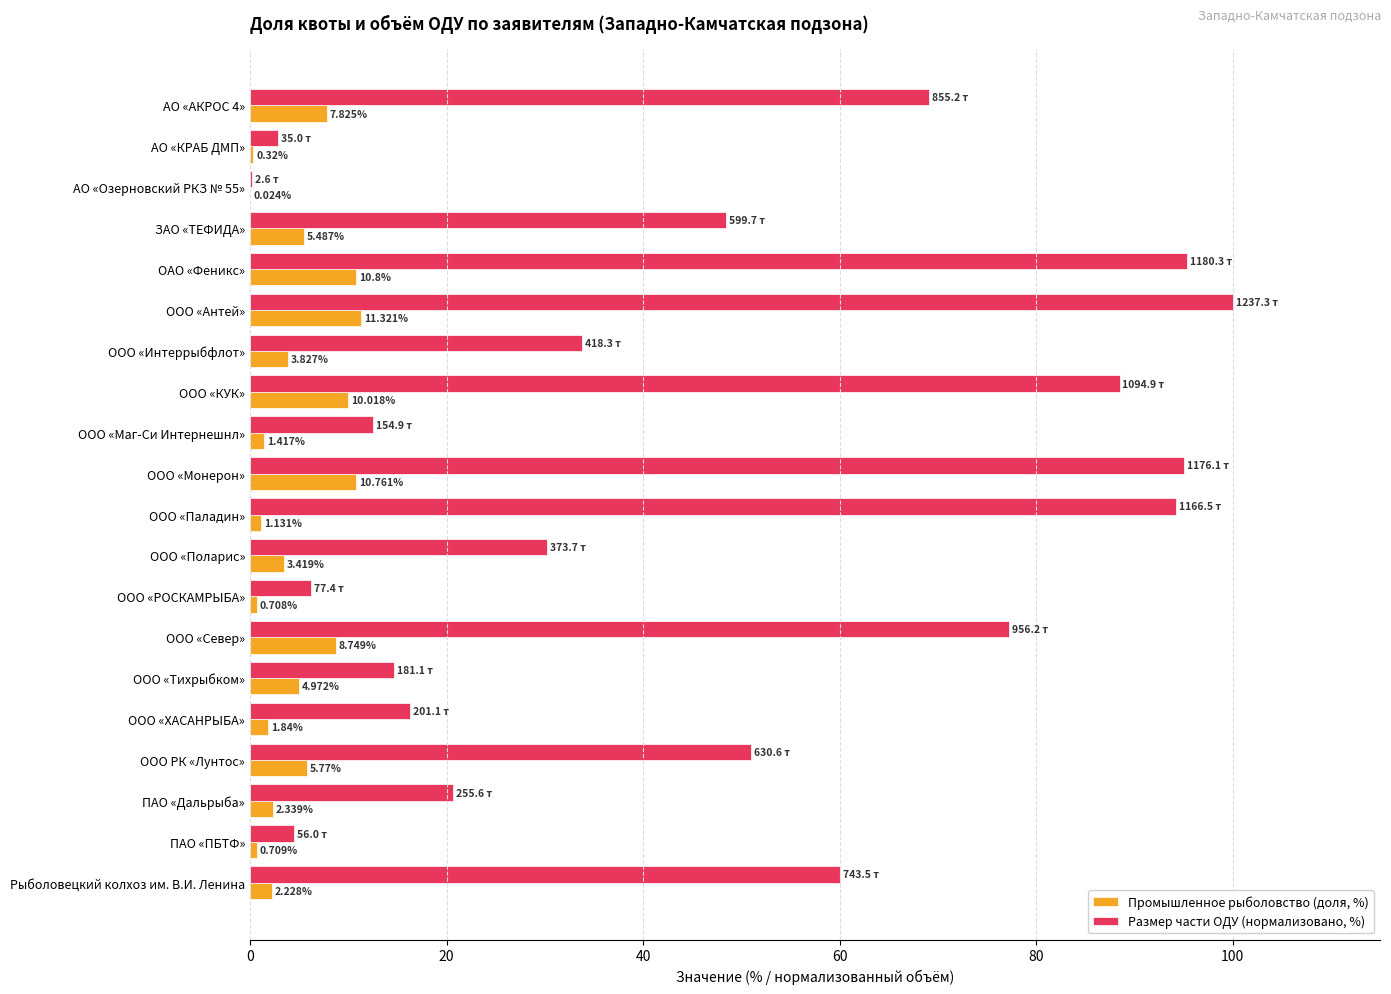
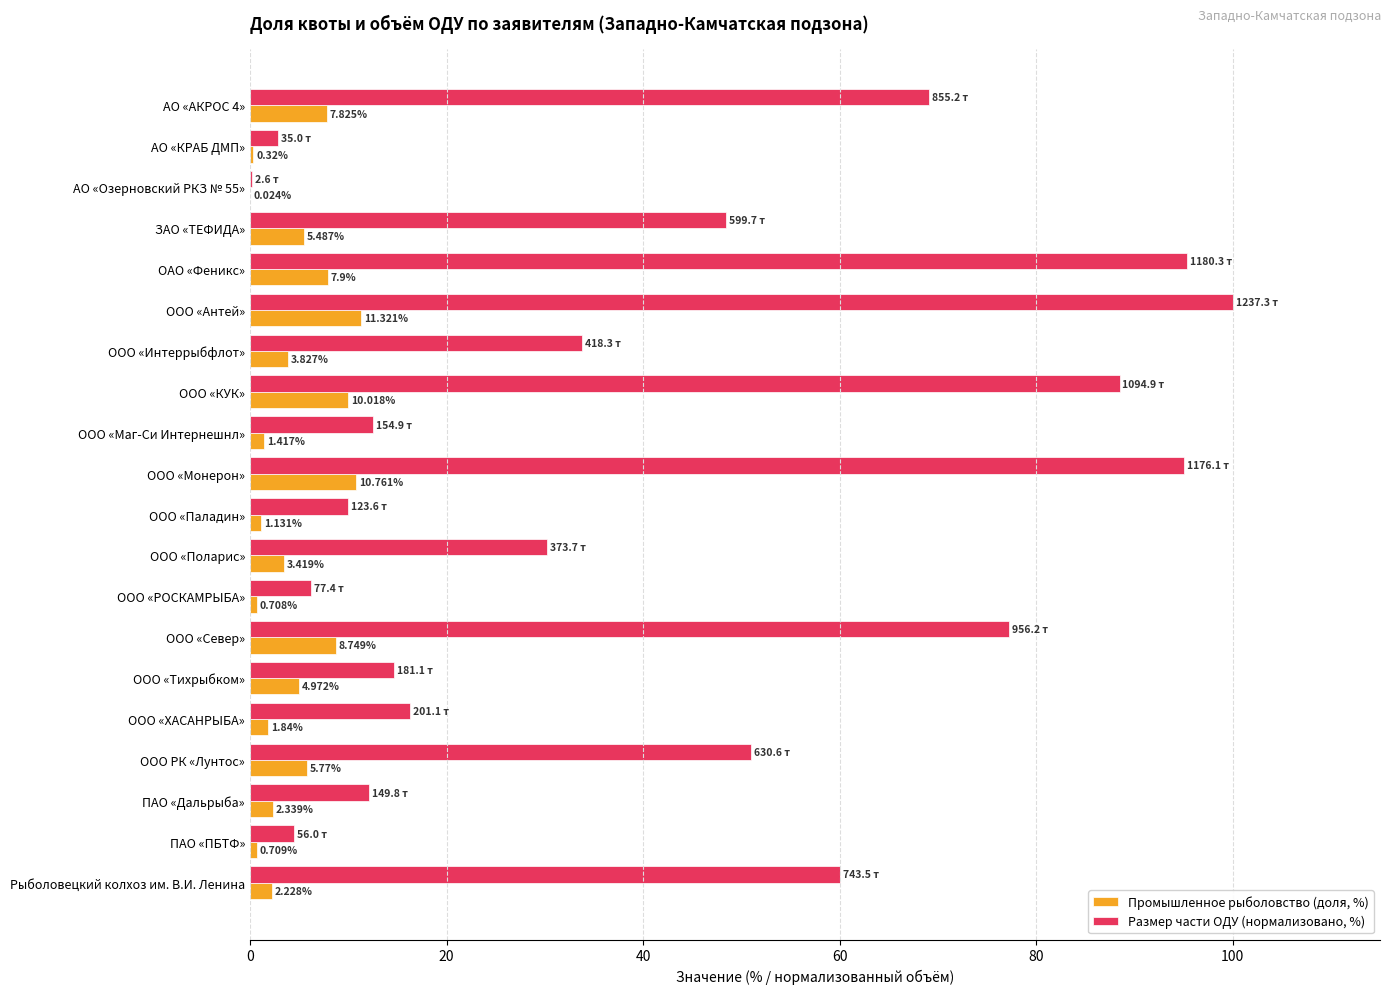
Промышленное рыболовство (доля, %), ОАО «Феникс»: 10.8% -> 7.9%
Размер части ОДУ (нормализовано, %), ООО «Паладин»: 1166.5 -> 123.6
Размер части ОДУ (нормализовано, %), ПАО «Дальрыба»: 255.6 -> 149.8
